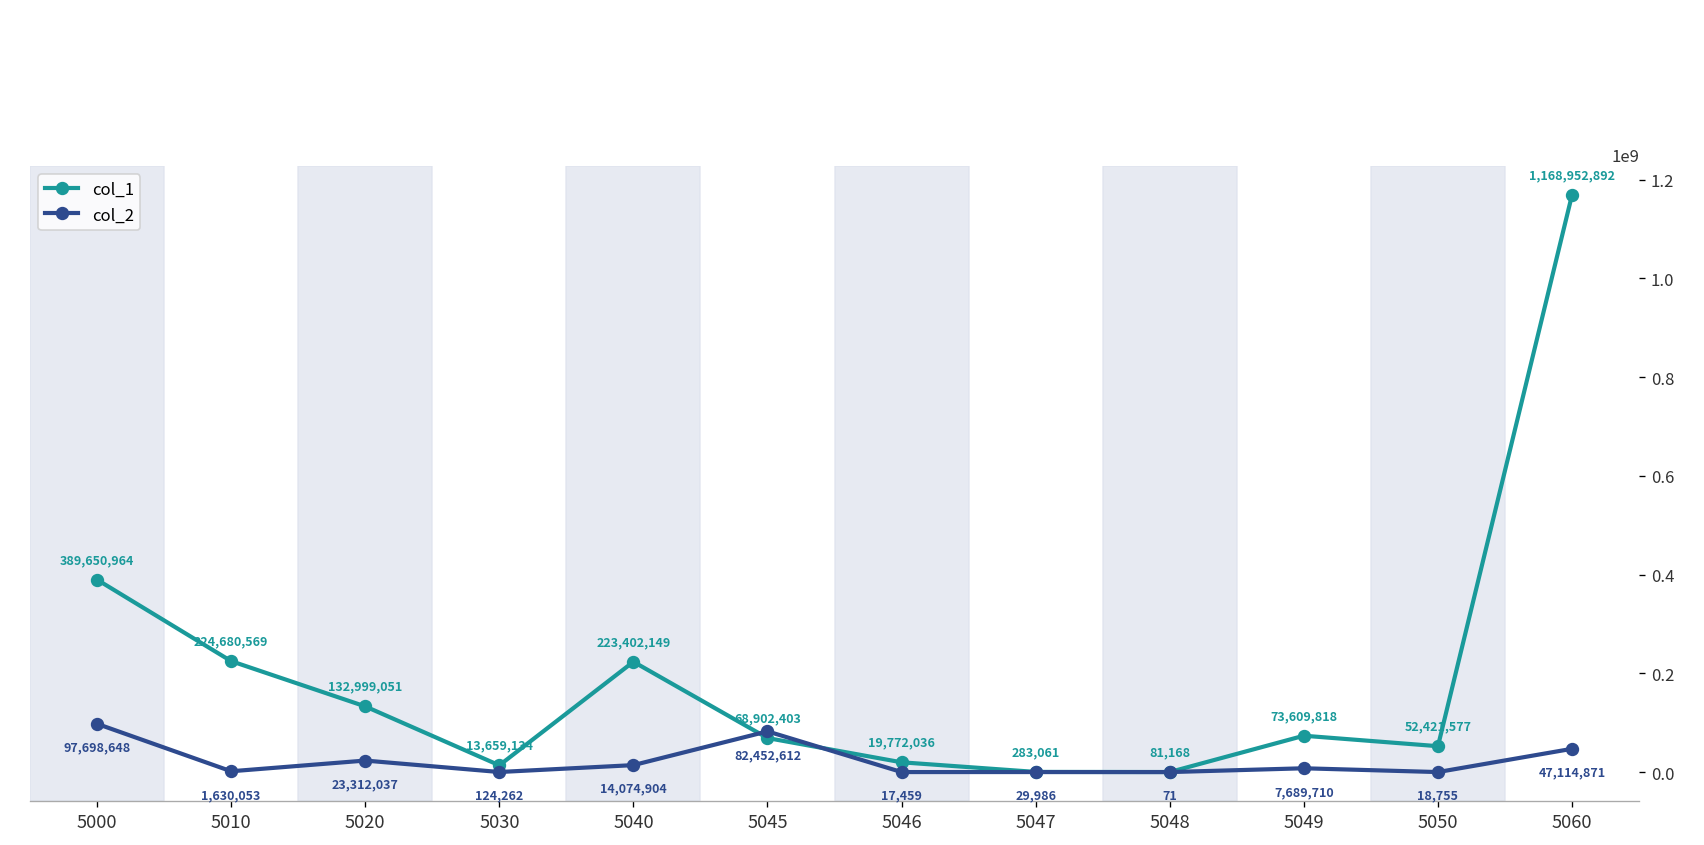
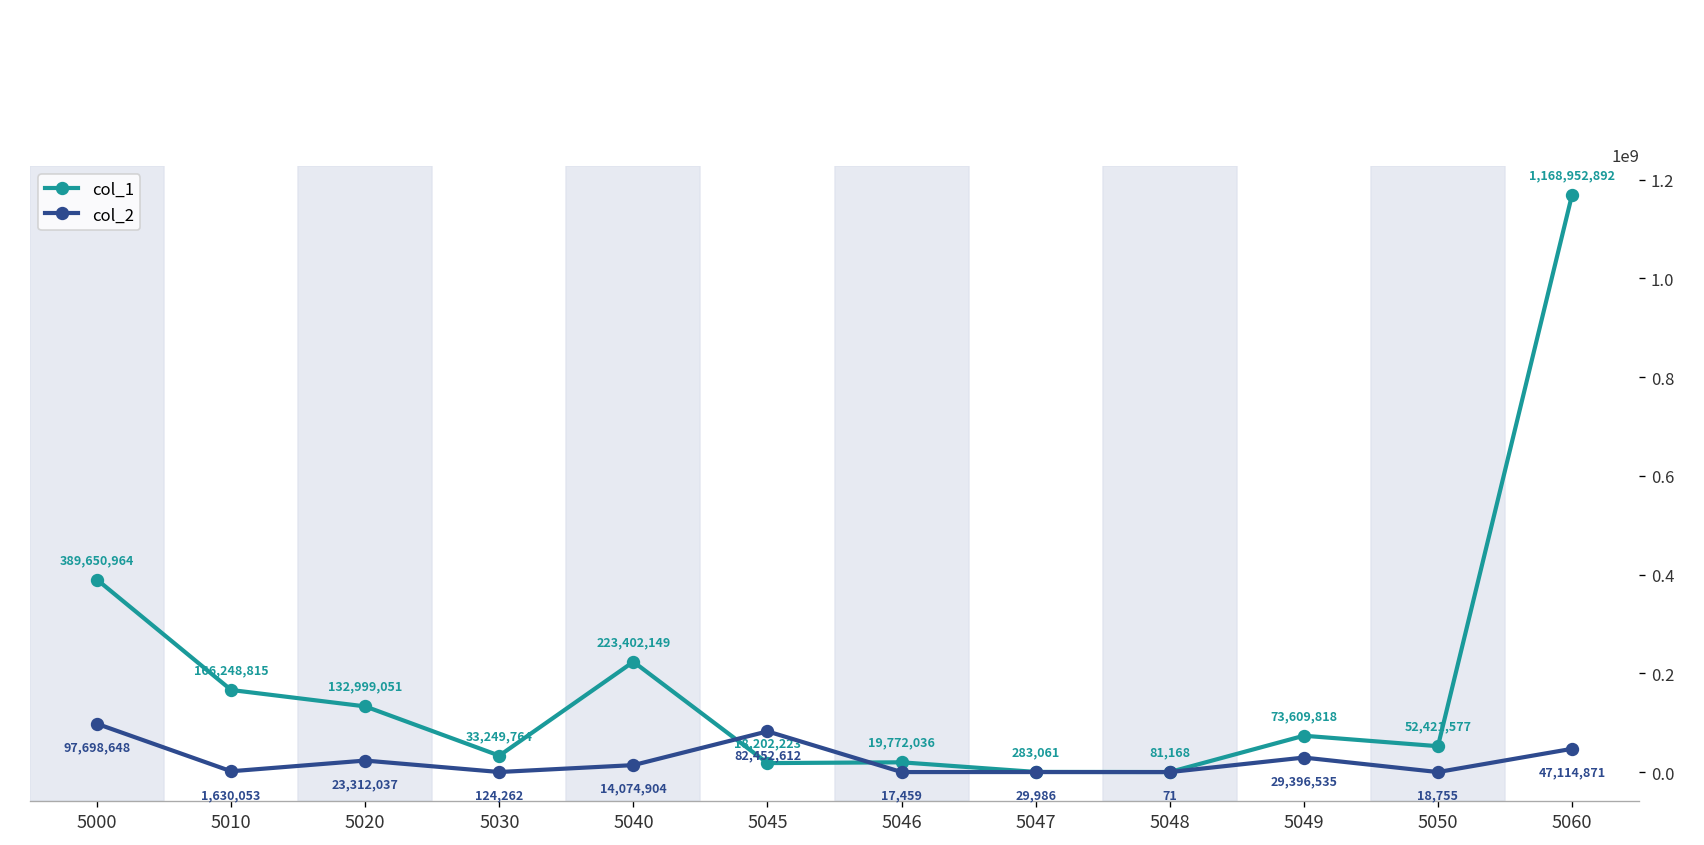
col_1, 5010: 224,680,569 -> 166,248,815
col_1, 5030: 13,659,134 -> 33,249,764
col_1, 5045: 68,902,403 -> 18,202,223
col_2, 5049: 7,689,710 -> 29,396,535
